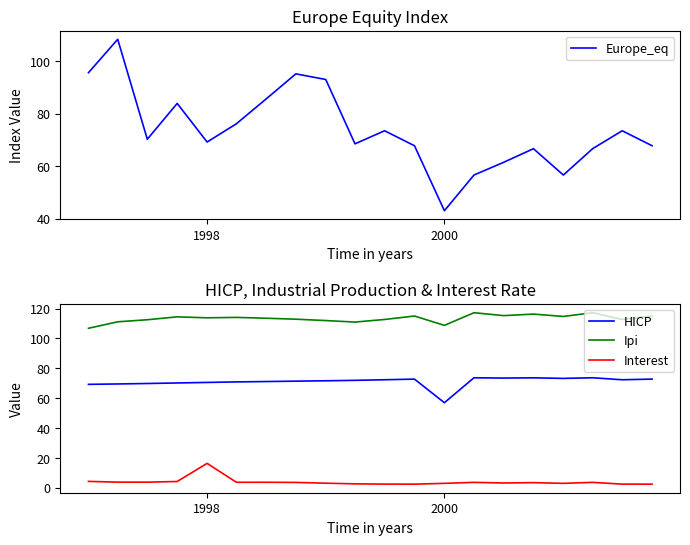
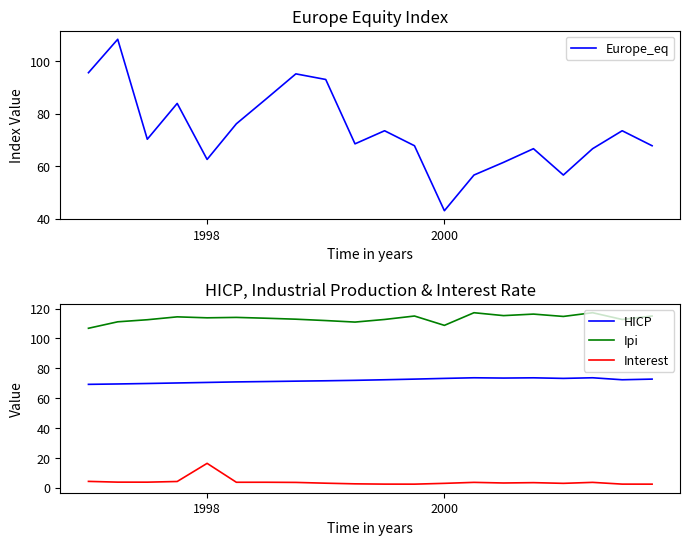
Europe Equity Index, 1998: 69 -> 63
HICP, Industrial Production & Interest Rate, HICP, 2000: 57 -> 73
